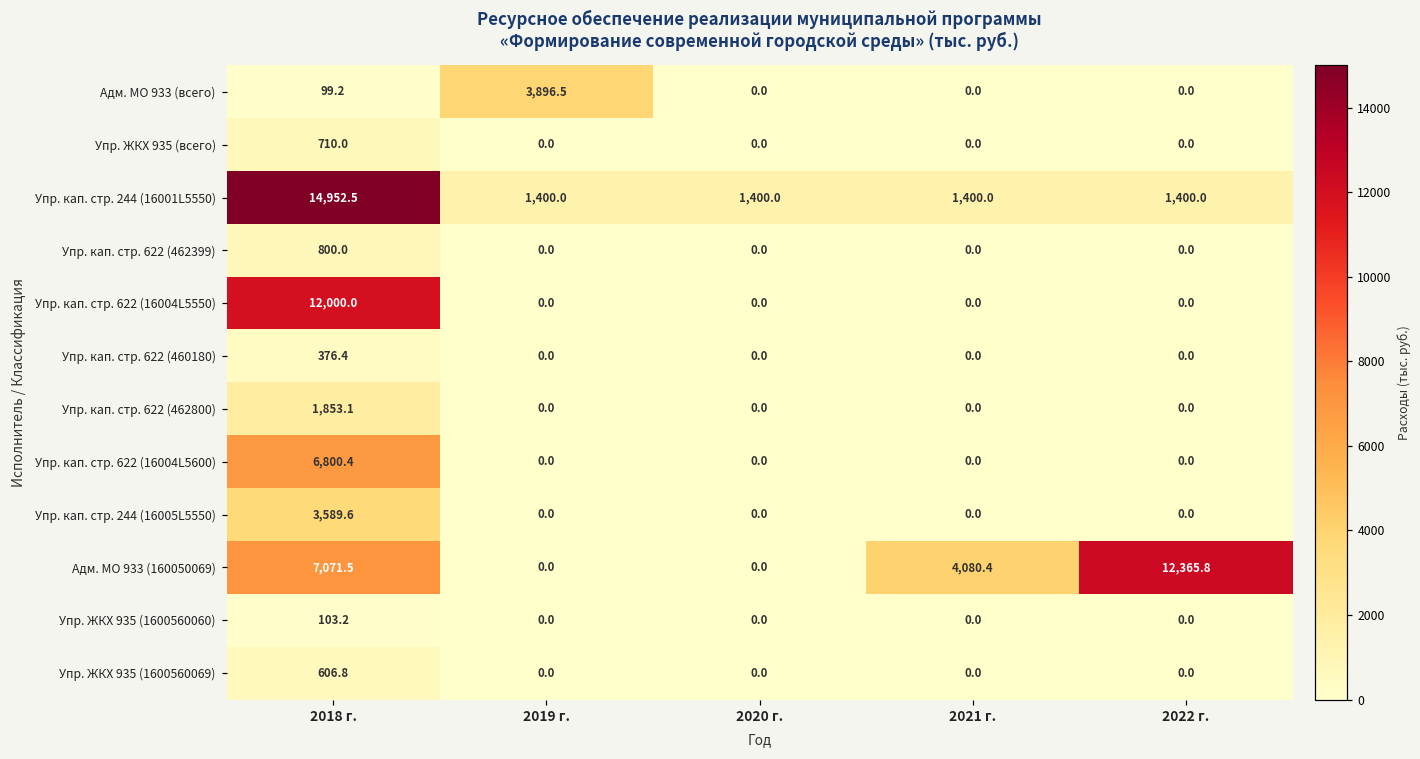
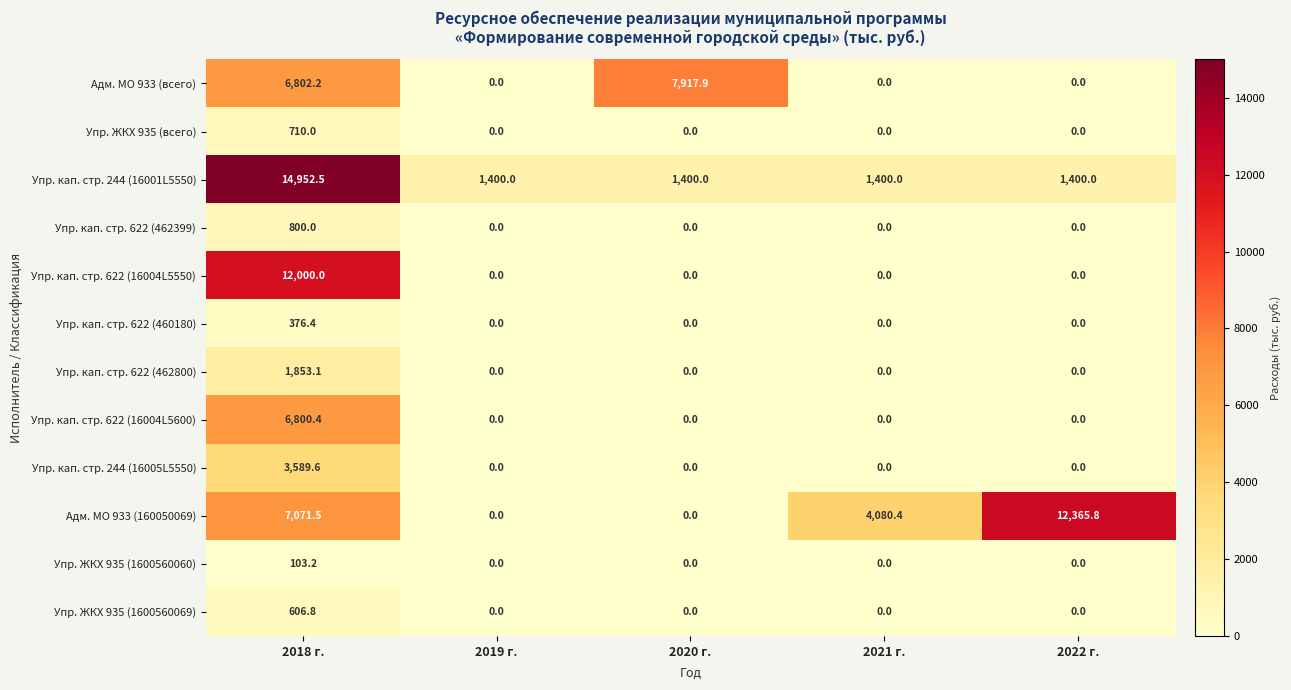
Адм. МО 933 (всего), 2018 г.: 99.2 -> 6,802.2
Адм. МО 933 (всего), 2019 г.: 3,896.5 -> 0.0
Адм. МО 933 (всего), 2020 г.: 0.0 -> 7,917.9
